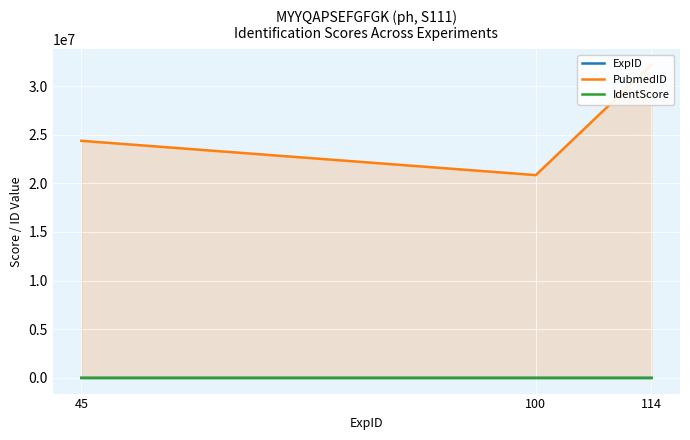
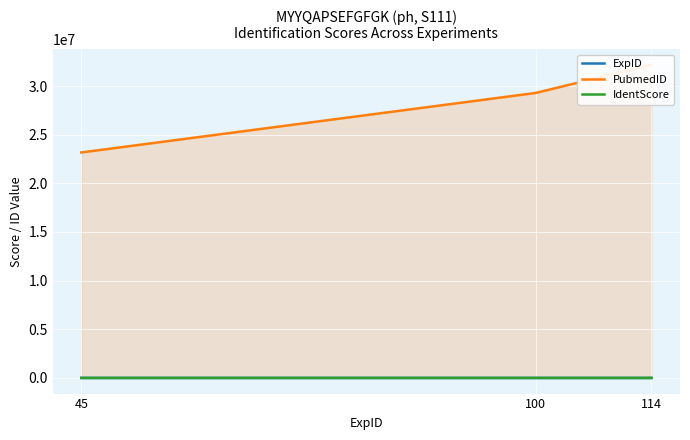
PubmedID, 45: 24000000 -> 23000000
PubmedID, 100: 21000000 -> 29000000
